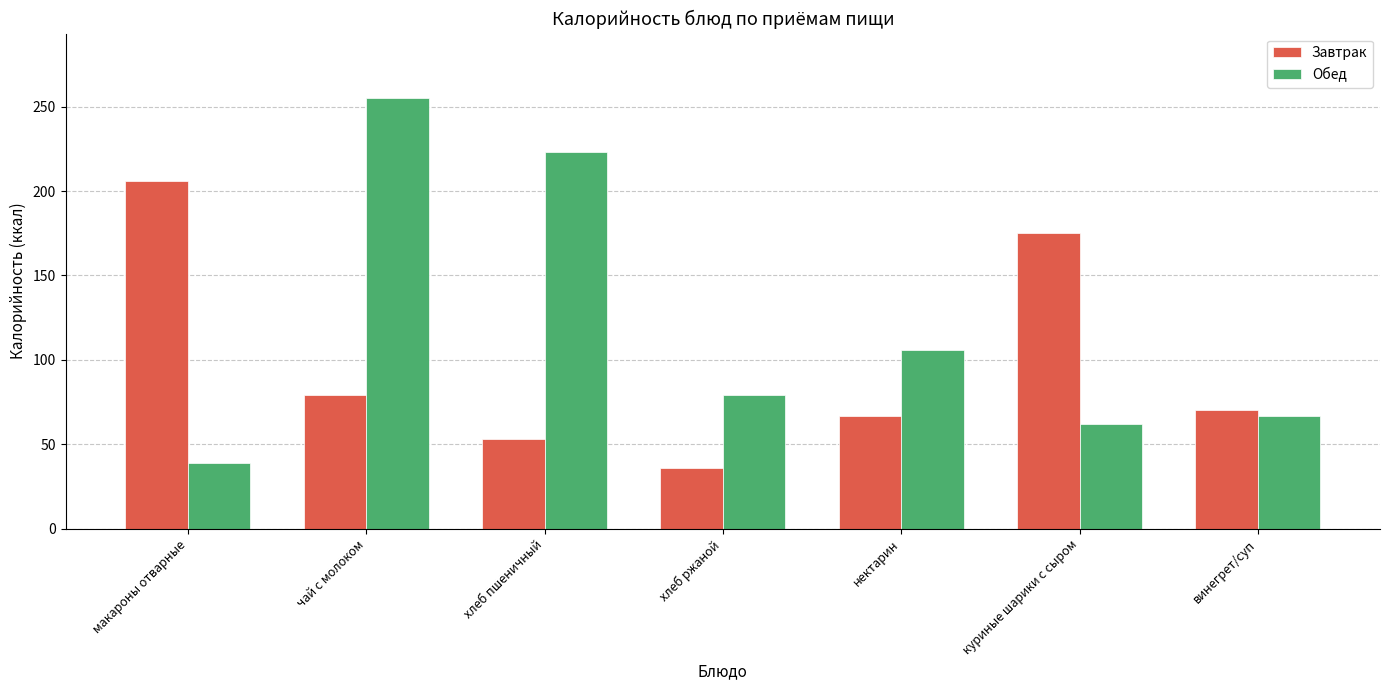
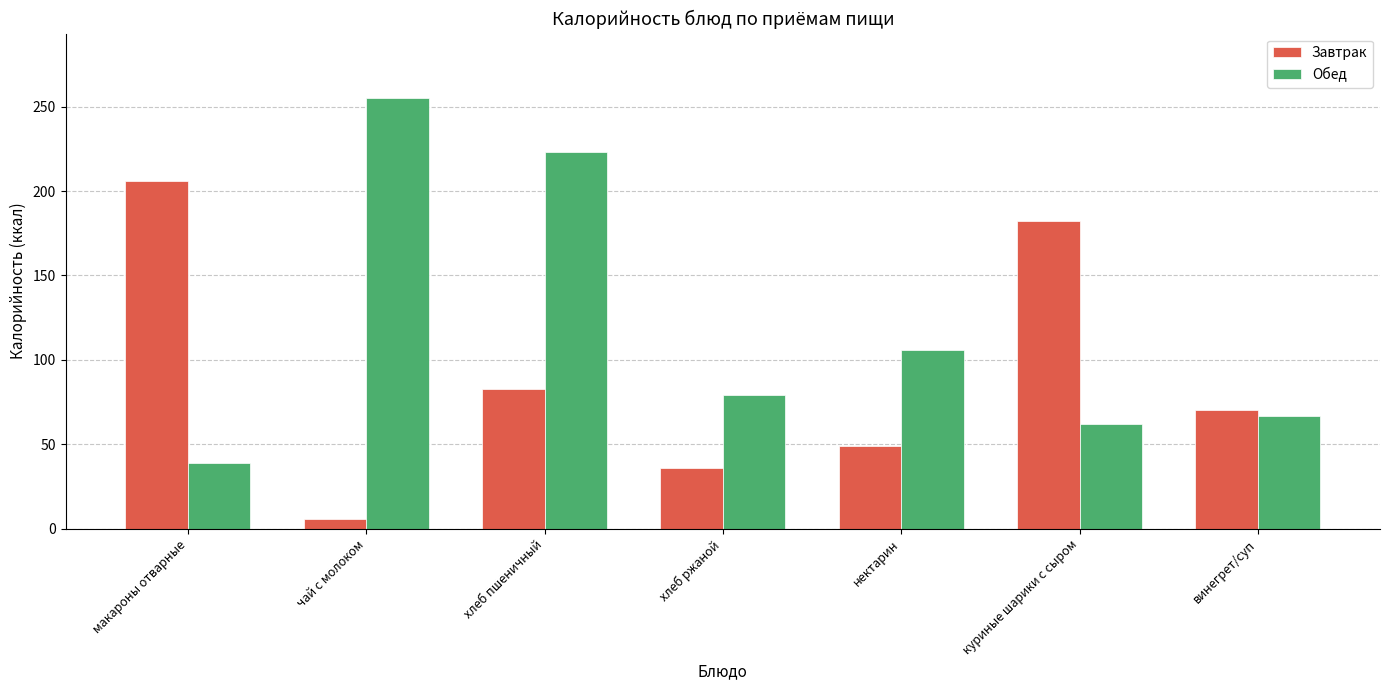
Завтрак, чай с молоком: 79 -> 6
Завтрак, хлеб пшеничный: 53 -> 83
Завтрак, нектарин: 67 -> 49
Завтрак, куриные шарики с сыром: 175 -> 182
